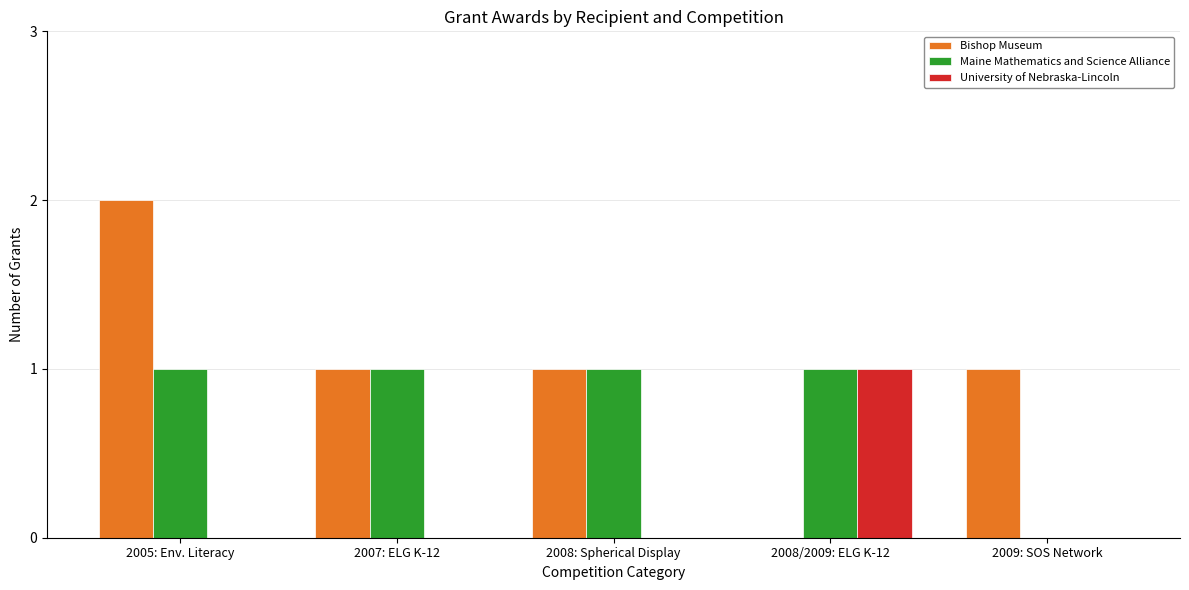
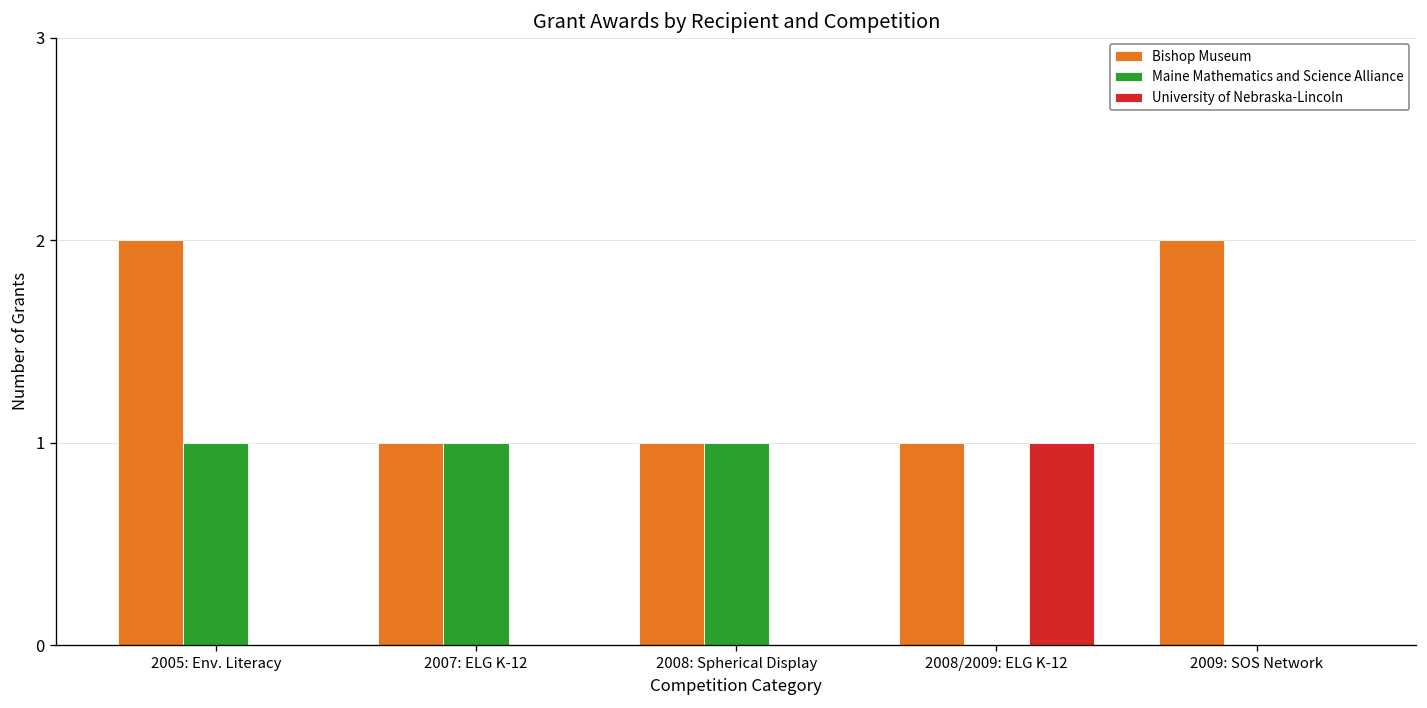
Bishop Museum, 2008/2009: ELG K-12: 0 -> 1
Maine Mathematics and Science Alliance, 2008/2009: ELG K-12: 1 -> 0
Bishop Museum, 2009: SOS Network: 1 -> 2
